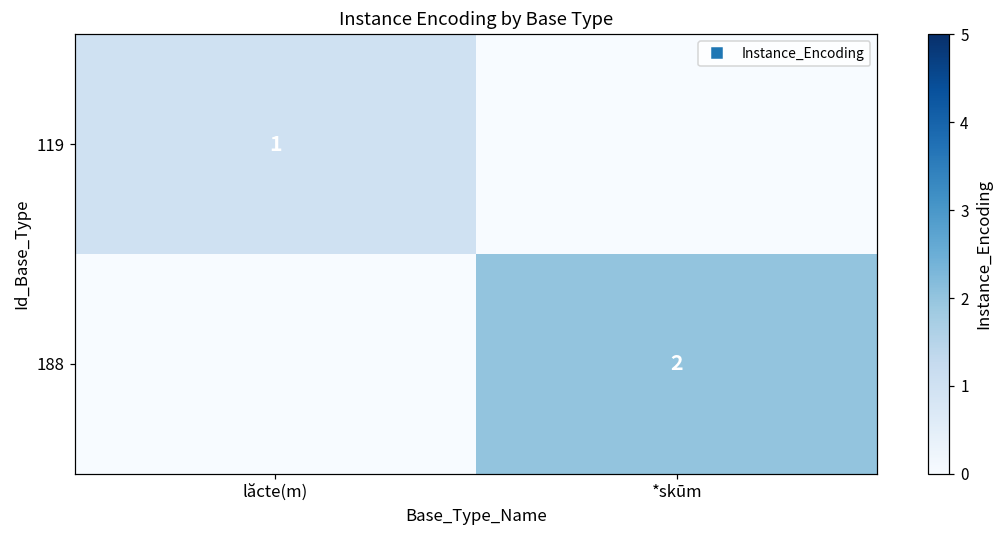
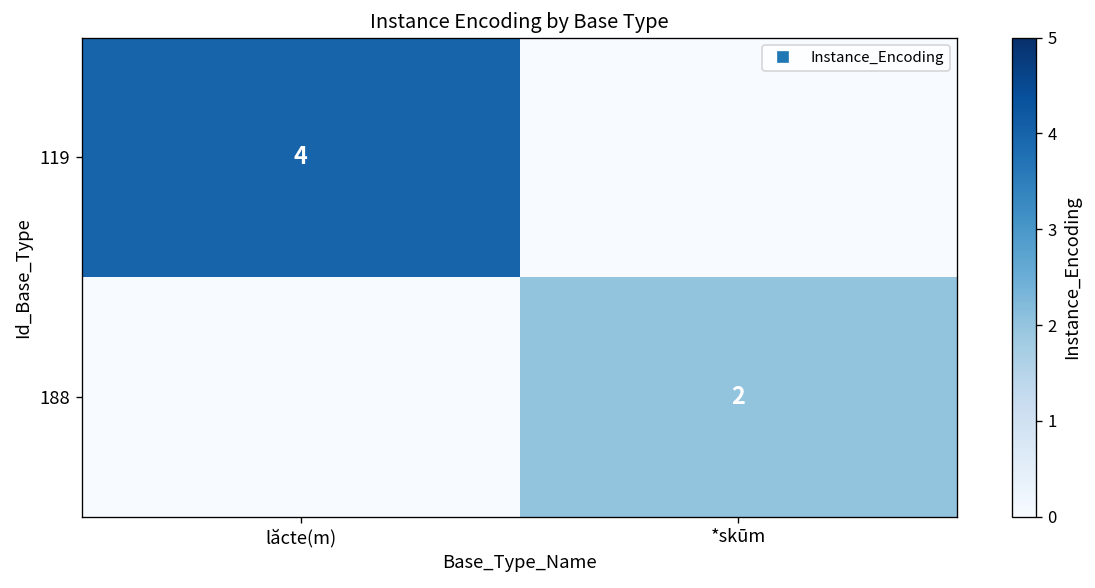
119, lăcte(m): 1 -> 4
